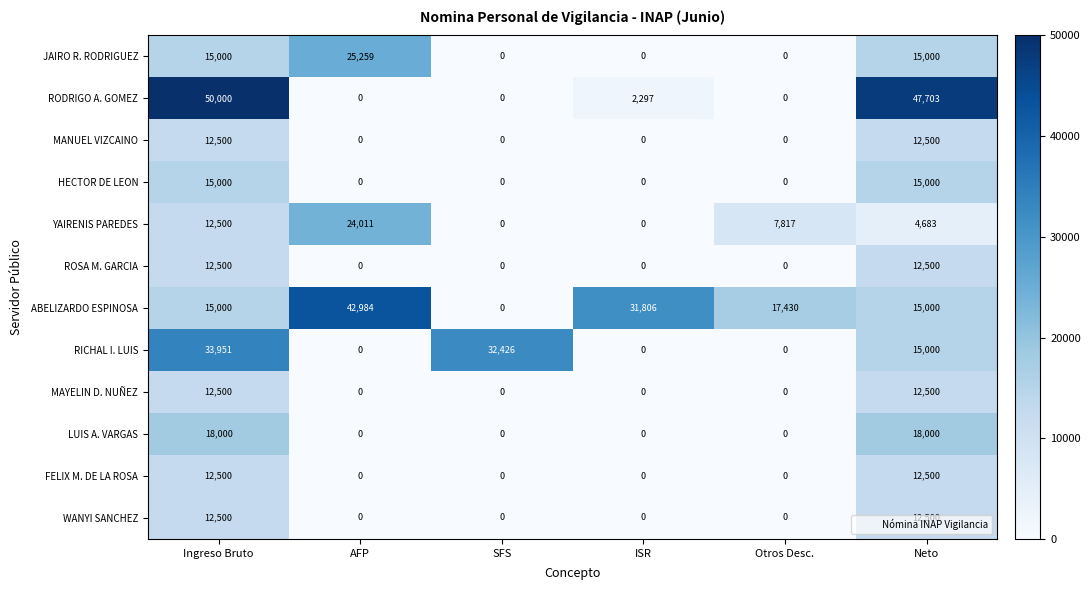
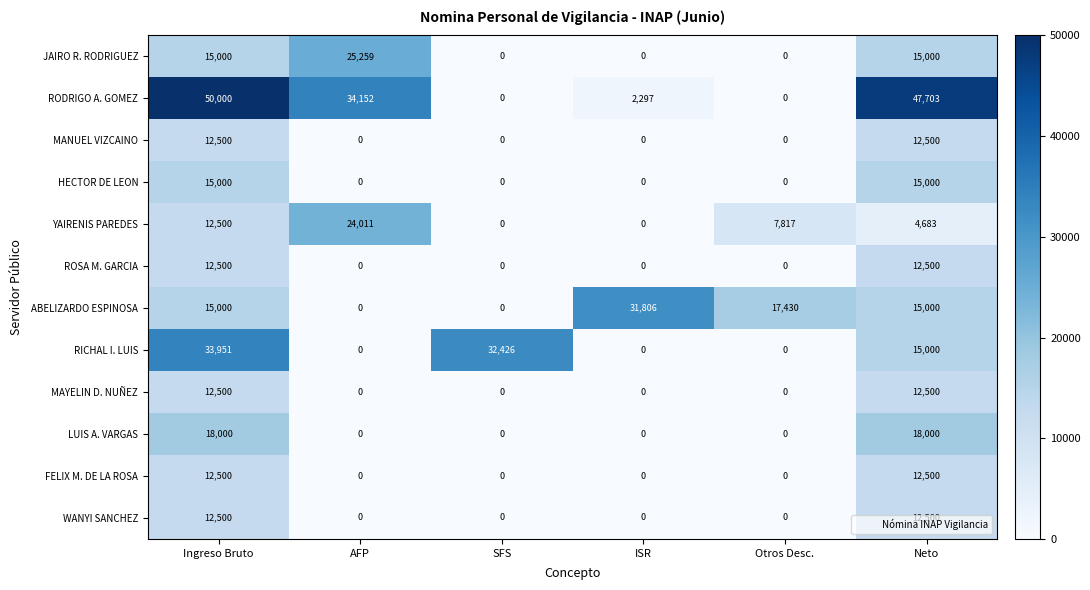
RODRIGO A. GOMEZ, AFP: 0 -> 34,152
ABELIZARDO ESPINOSA, AFP: 42,984 -> 0
